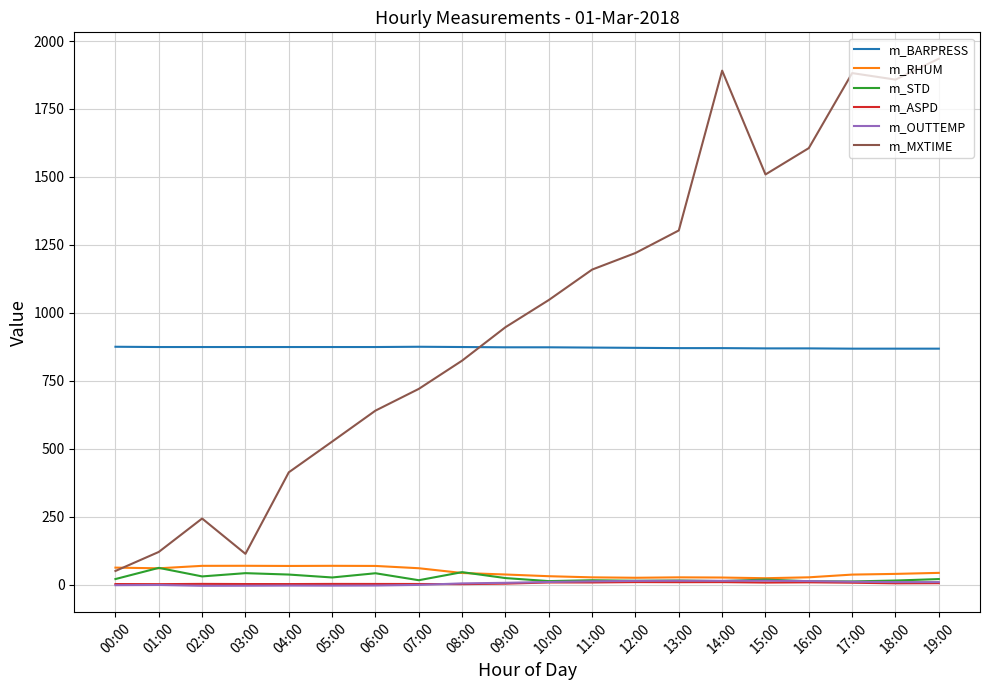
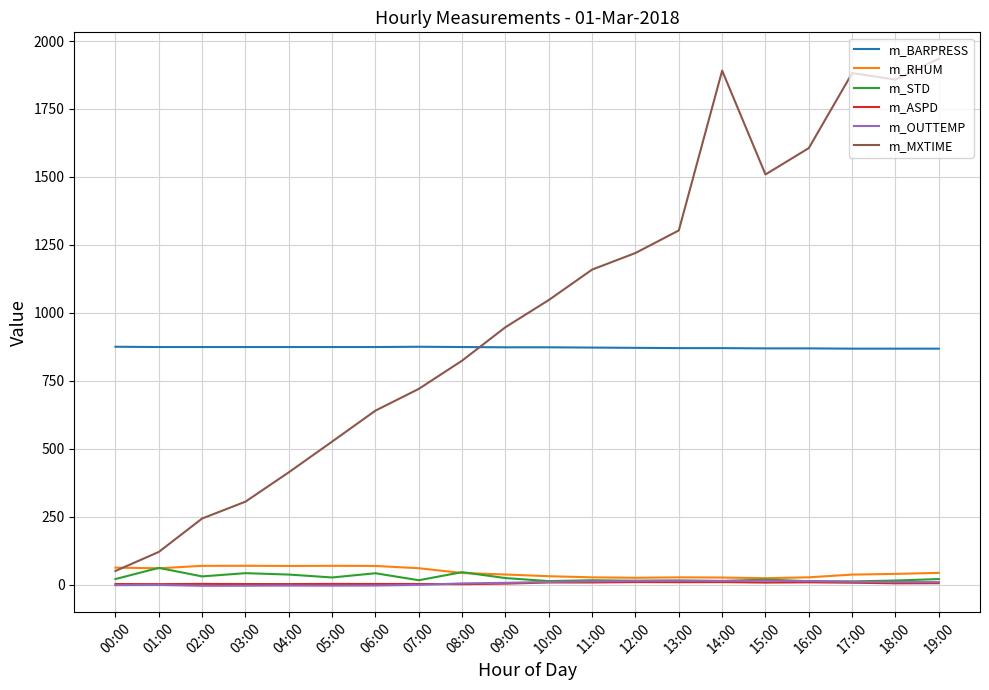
m_MXTIME, 03:00: 110 -> 310
